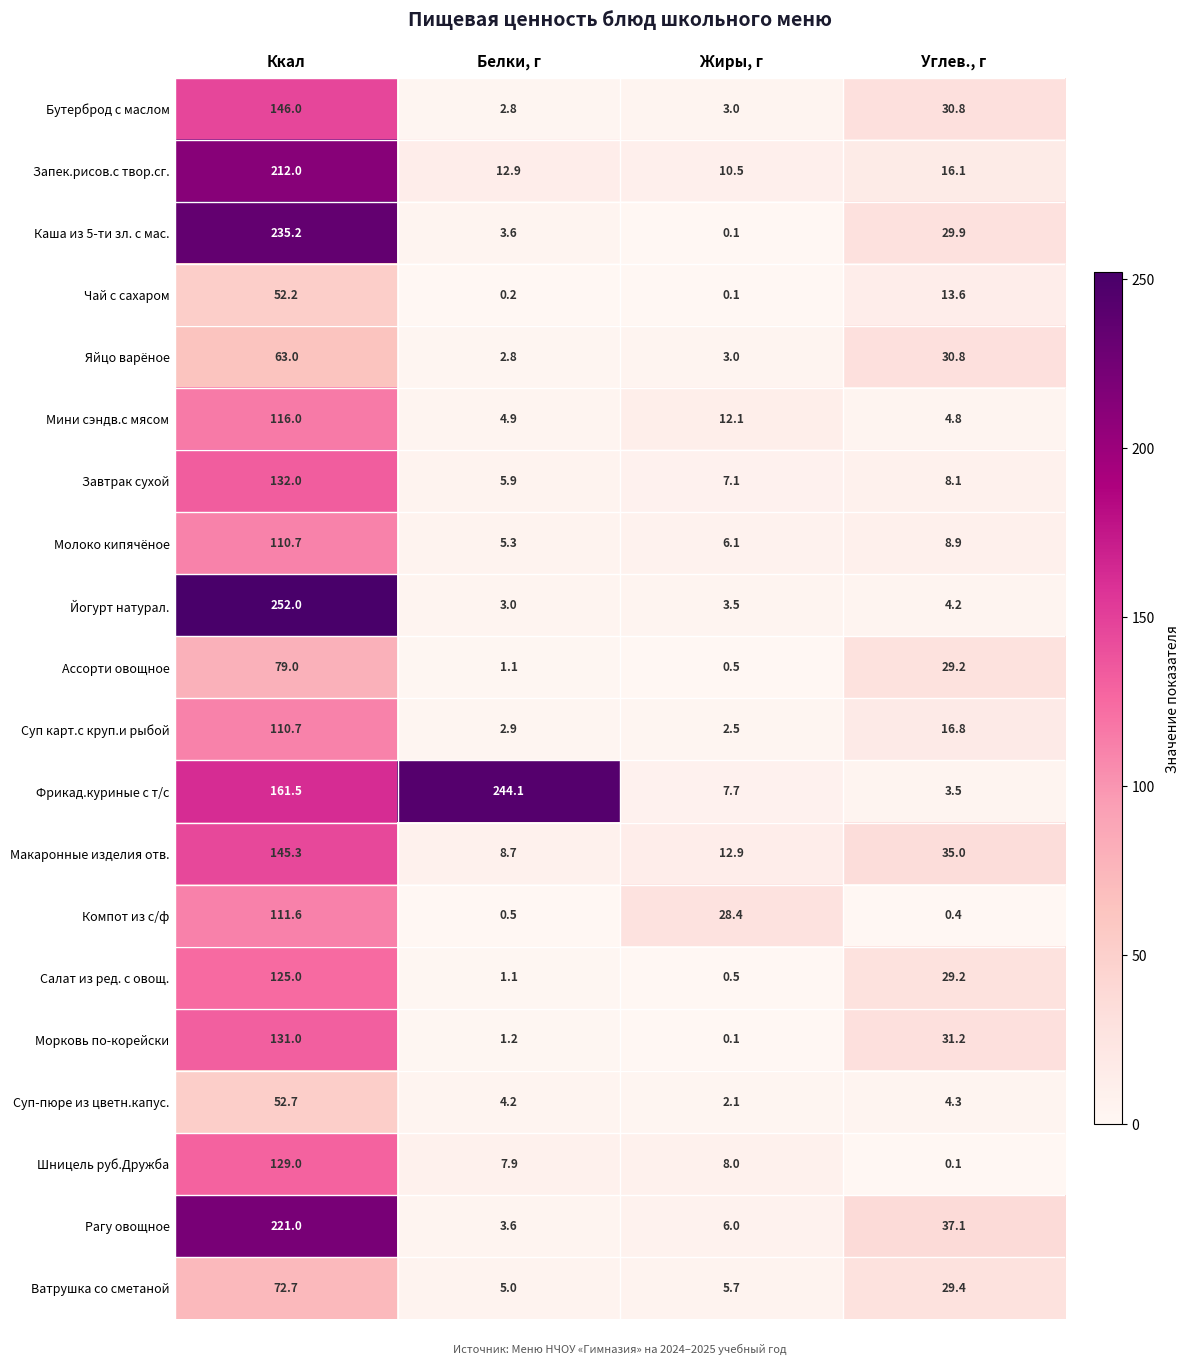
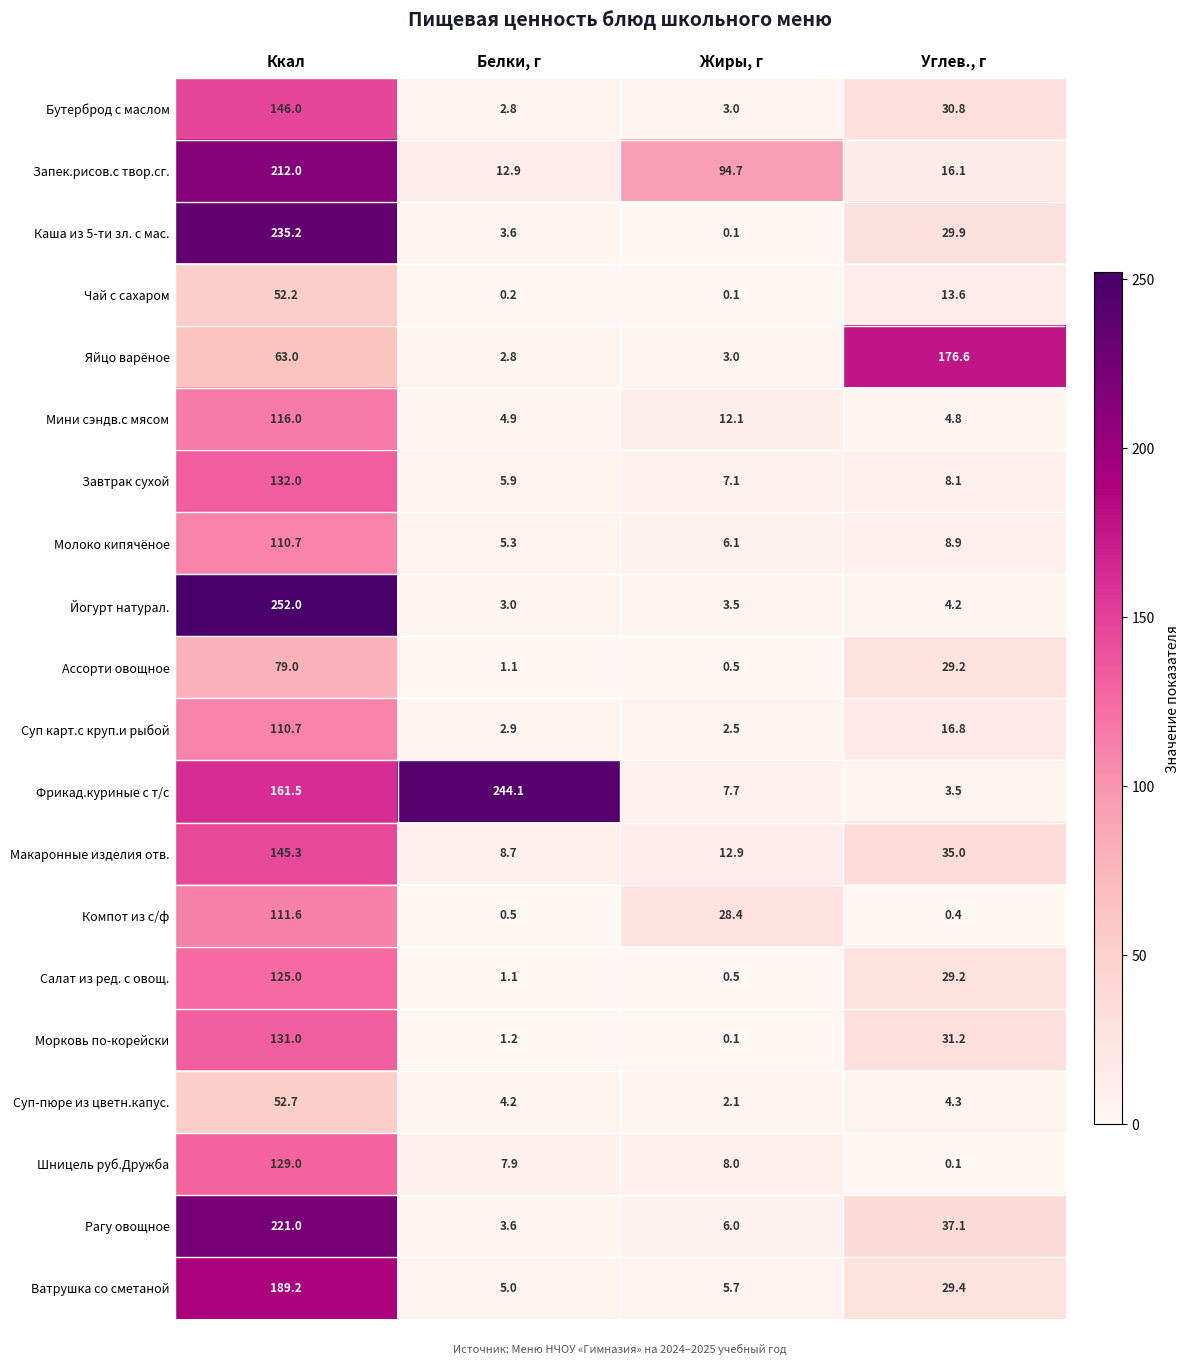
Запек.рисов.с твор.сг., Жиры, г: 10.5 -> 94.7
Яйцо варёное, Углев., г: 30.8 -> 176.6
Ватрушка со сметаной, Ккал: 72.7 -> 189.2
